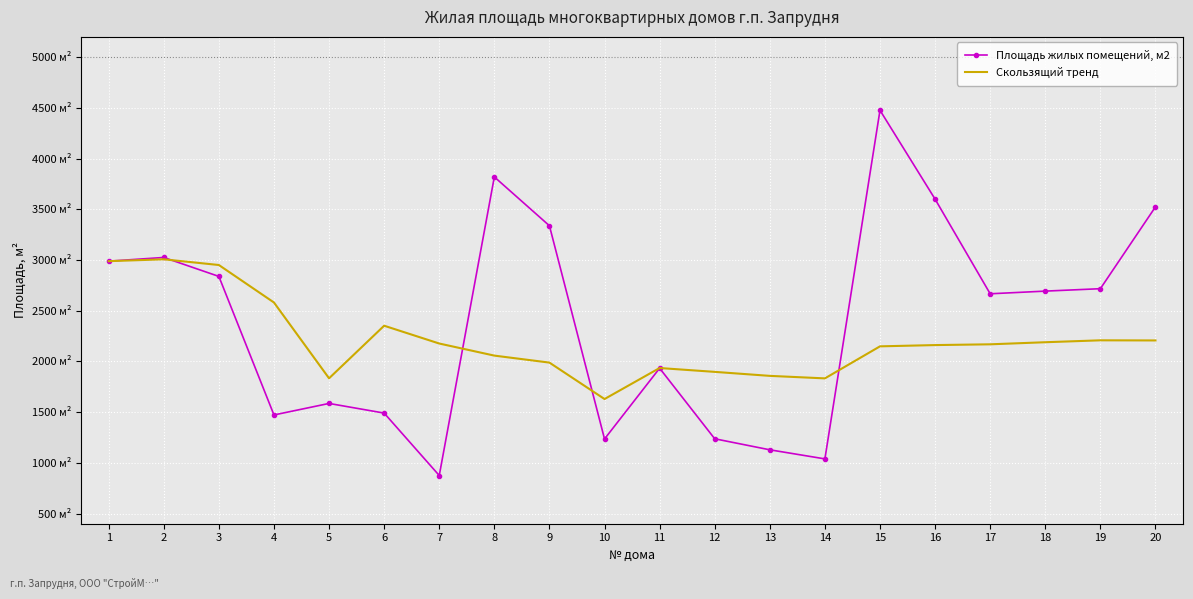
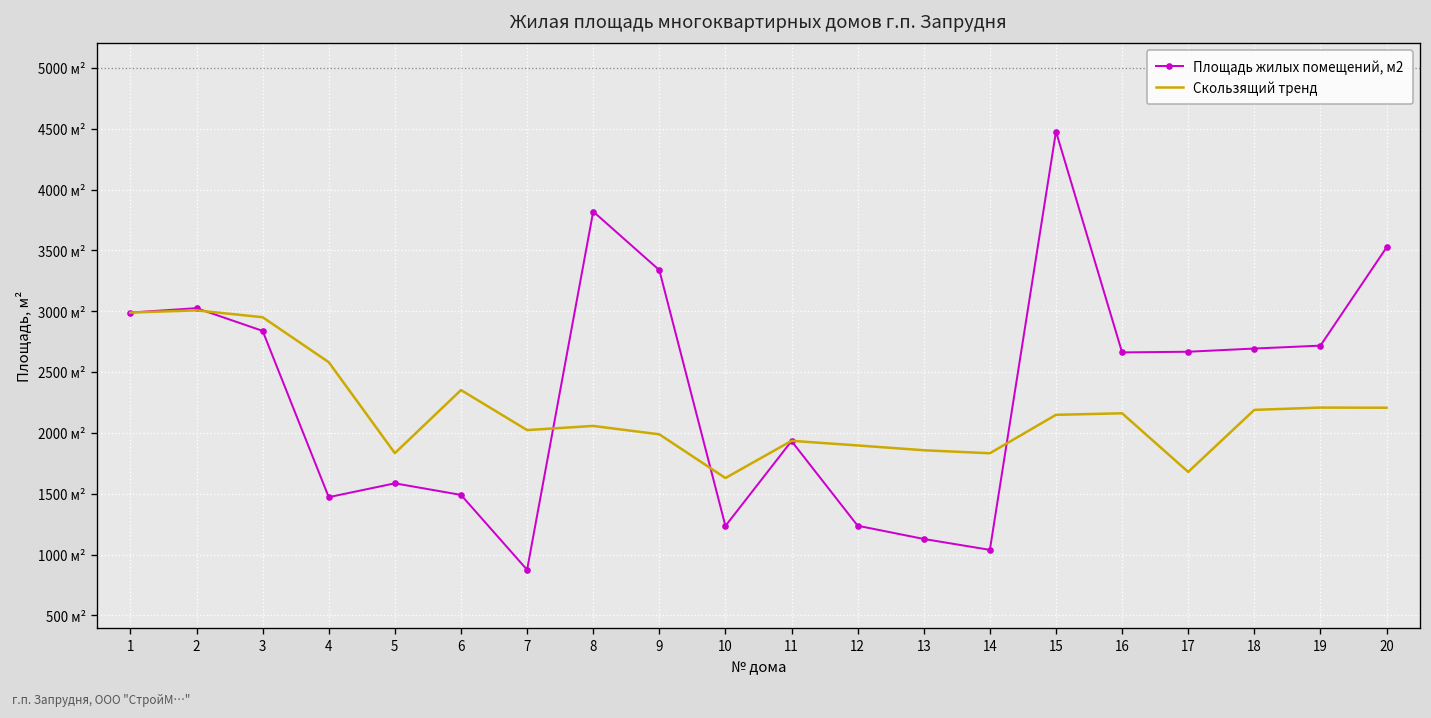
Скользящий тренд, 7: 2180 м² -> 2020 м²
Площадь жилых помещений, м2, 16: 3600 м² -> 2660 м²
Скользящий тренд, 17: 2170 м² -> 1680 м²
